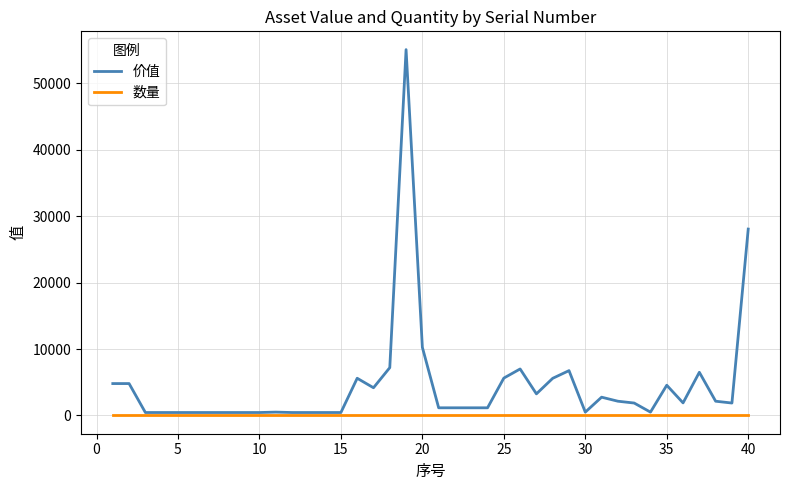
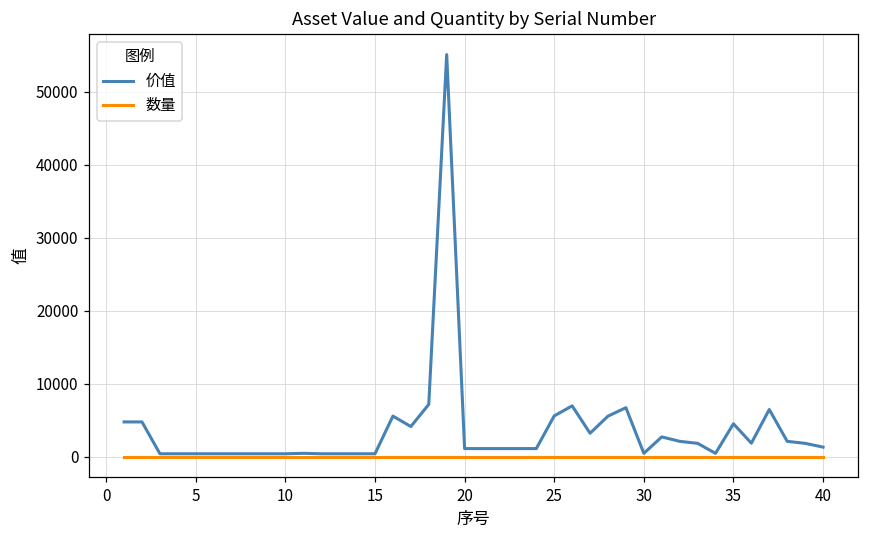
价值, 20: 10000 -> 1000
价值, 40: 28000 -> 1000
